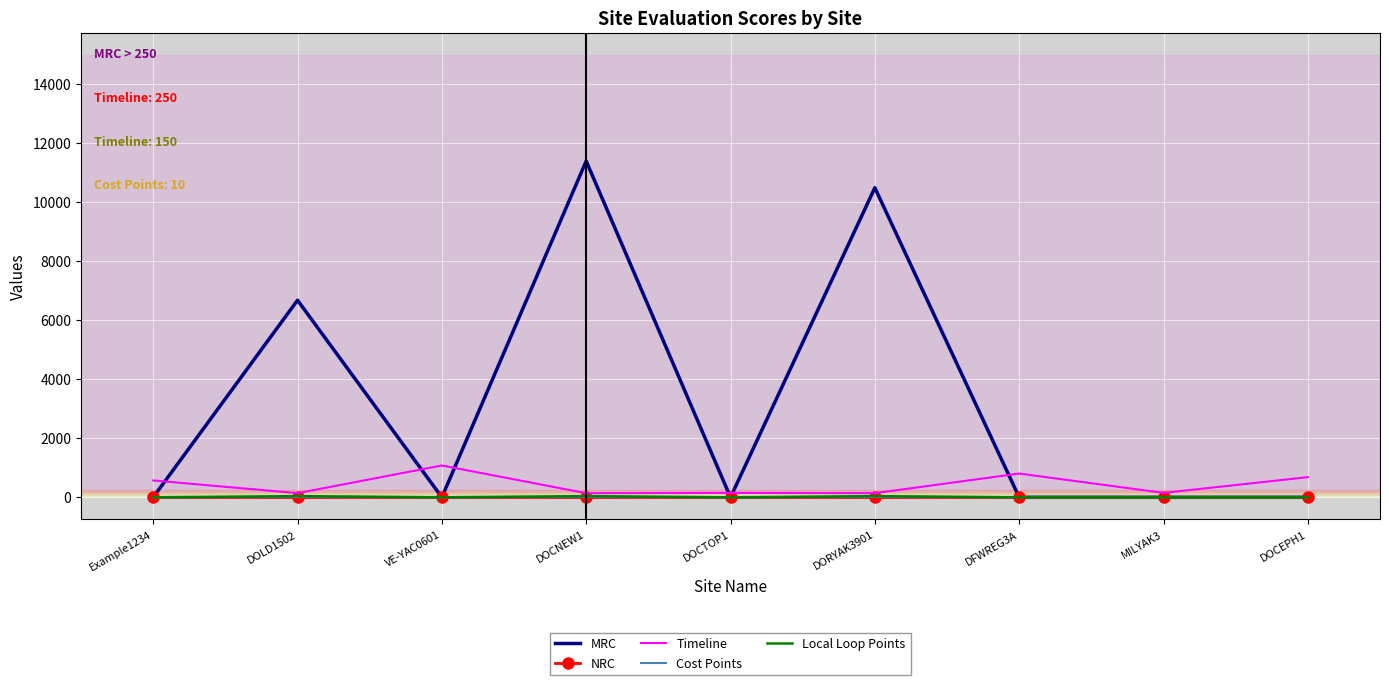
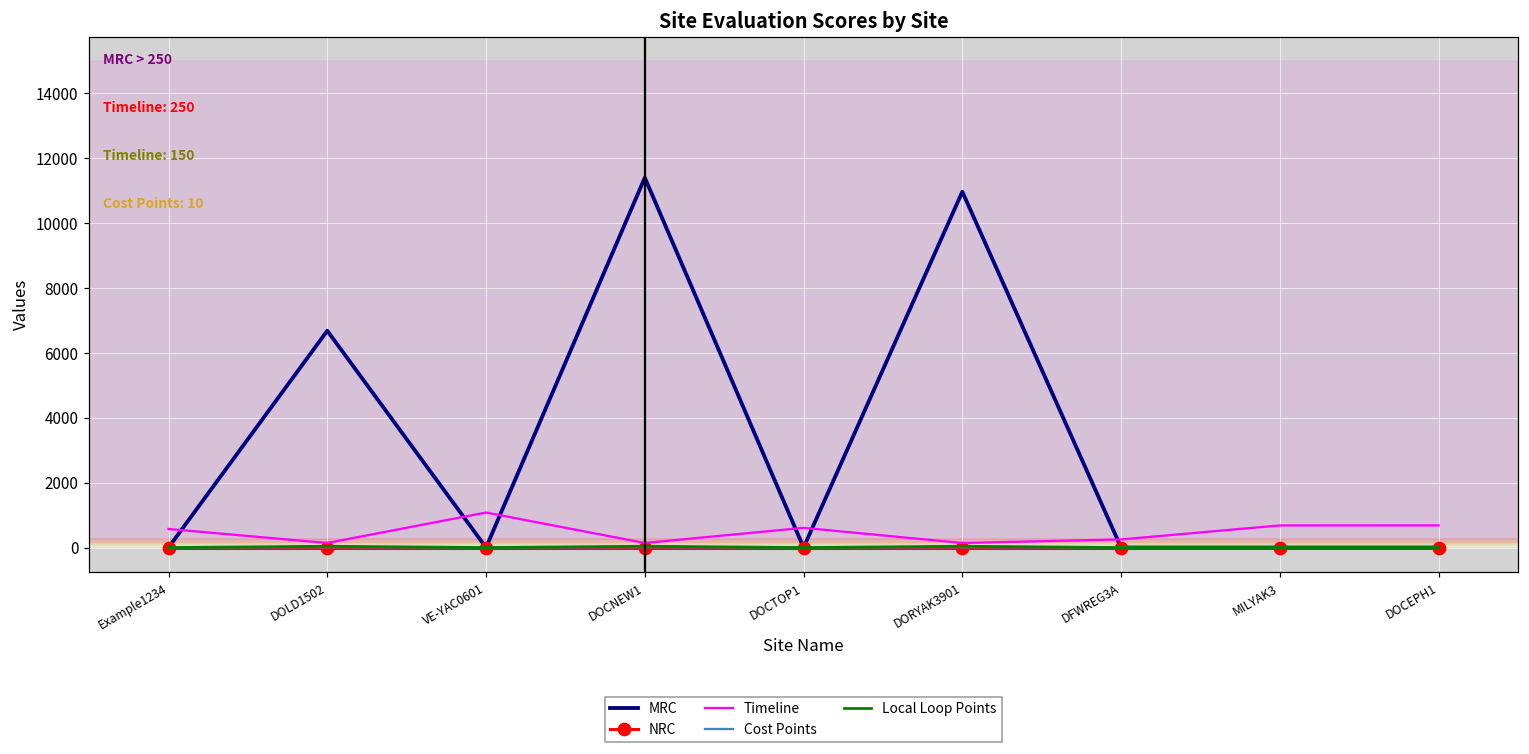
Timeline, DOCTOP1: 200 -> 600
MRC, DORYAK3901: 10500 -> 11000
Timeline, DFWREG3A: 800 -> 300
Timeline, MILYAK3: 200 -> 700
